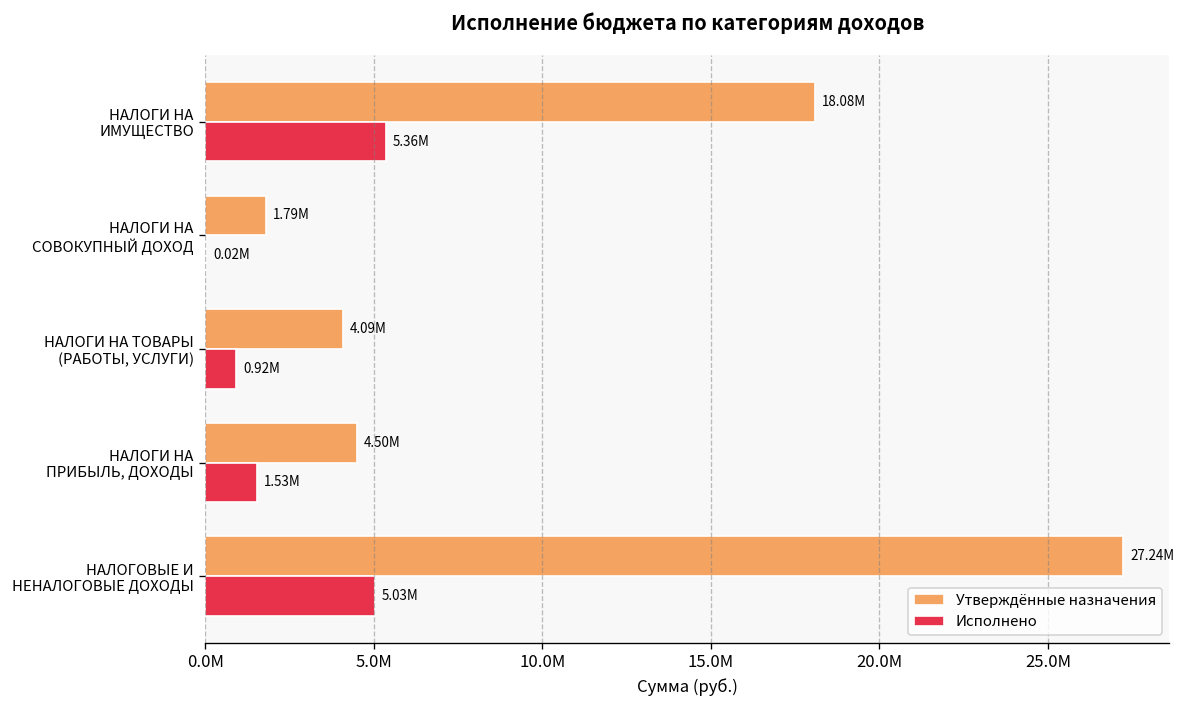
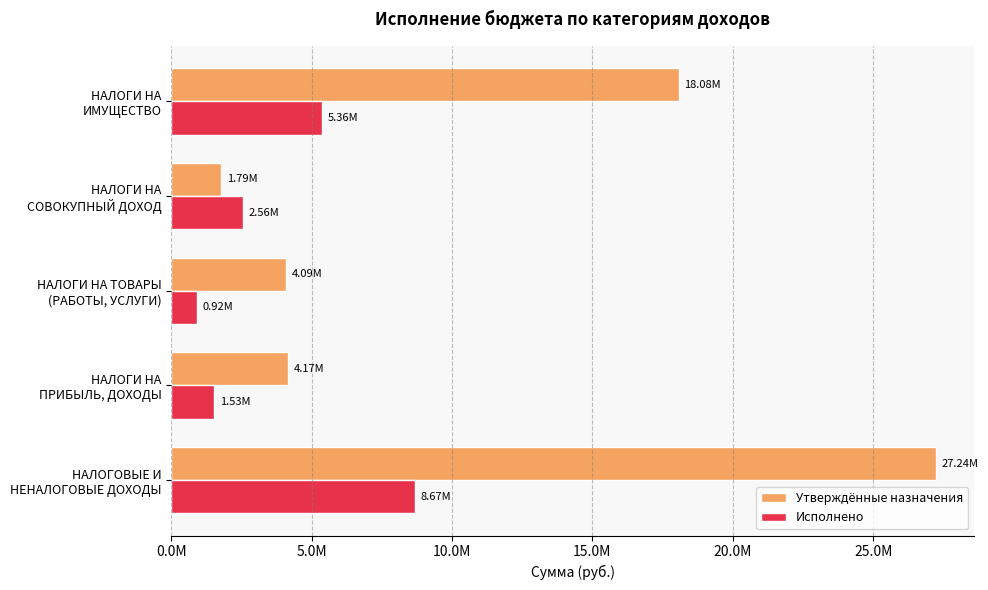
Исполнено, НАЛОГИ НА СОВОКУПНЫЙ ДОХОД: 0.02M -> 2.56M
Утверждённые назначения, НАЛОГИ НА ПРИБЫЛЬ, ДОХОДЫ: 4.50M -> 4.17M
Исполнено, НАЛОГОВЫЕ И НЕНАЛОГОВЫЕ ДОХОДЫ: 5.03M -> 8.67M
